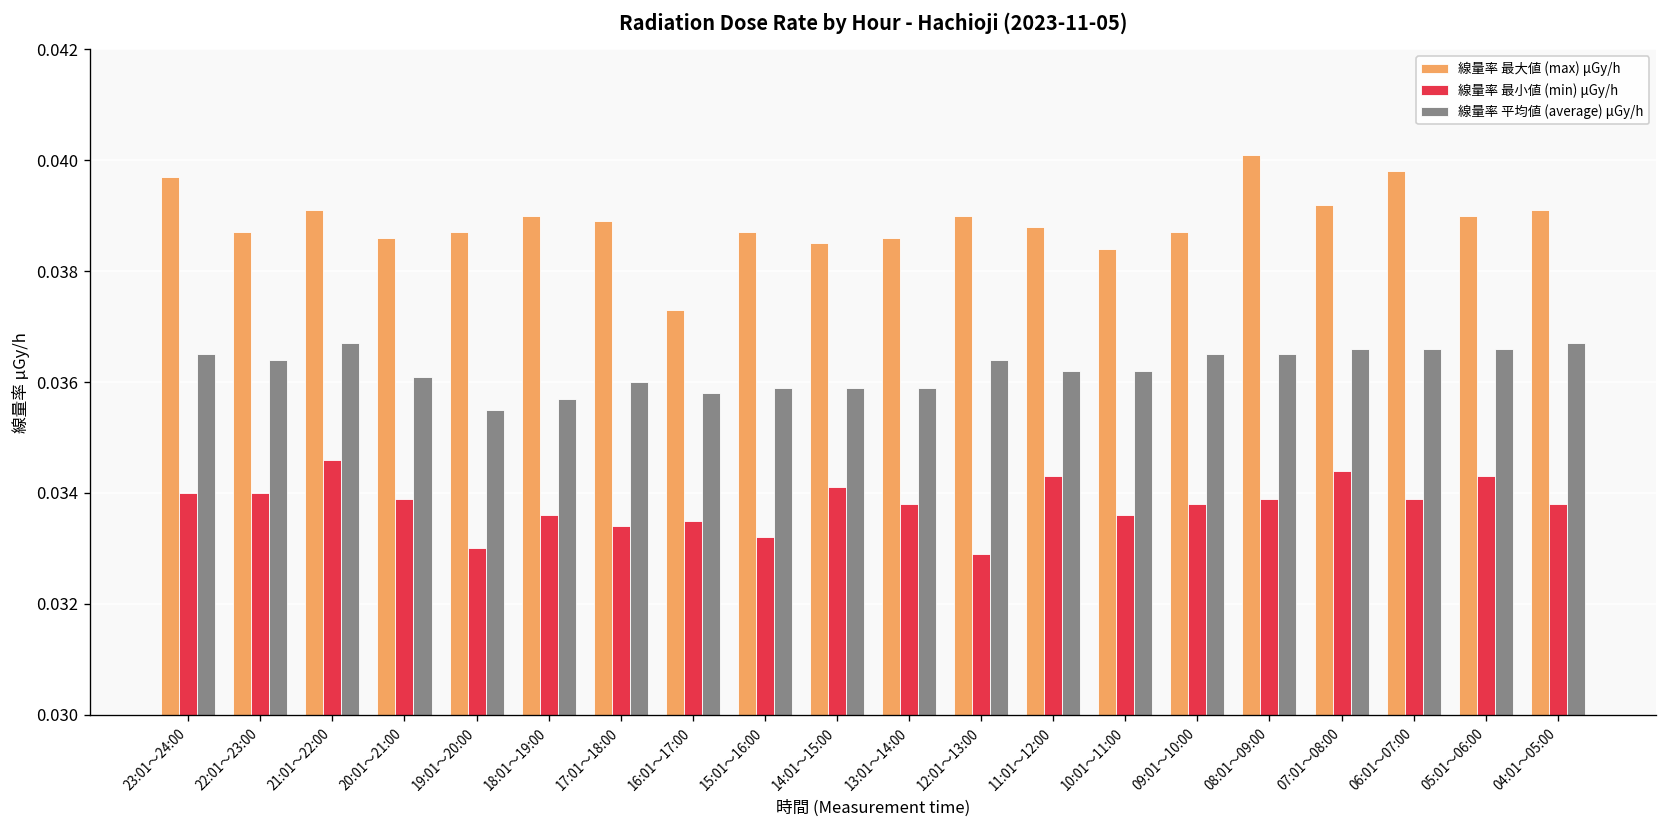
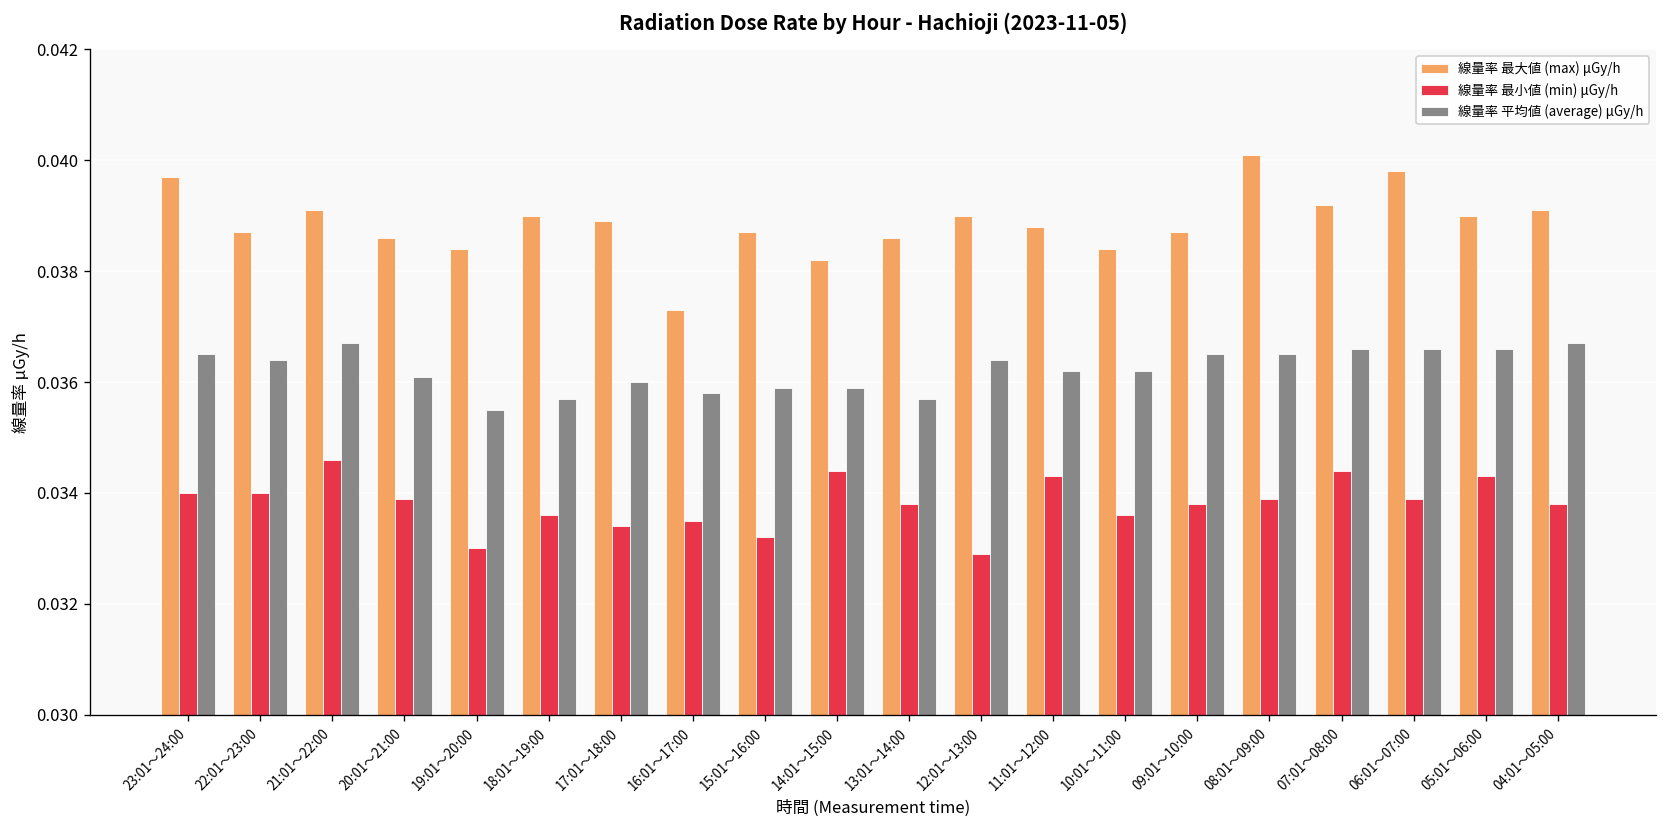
線量率 最大値 (max) μGy/h, 19:01～20:00: 0.0387 -> 0.0384
線量率 最大値 (max) μGy/h, 14:01～15:00: 0.0385 -> 0.0382
線量率 最小値 (min) μGy/h, 14:01～15:00: 0.0341 -> 0.0344
線量率 平均値 (average) μGy/h, 13:01～14:00: 0.0359 -> 0.0357
